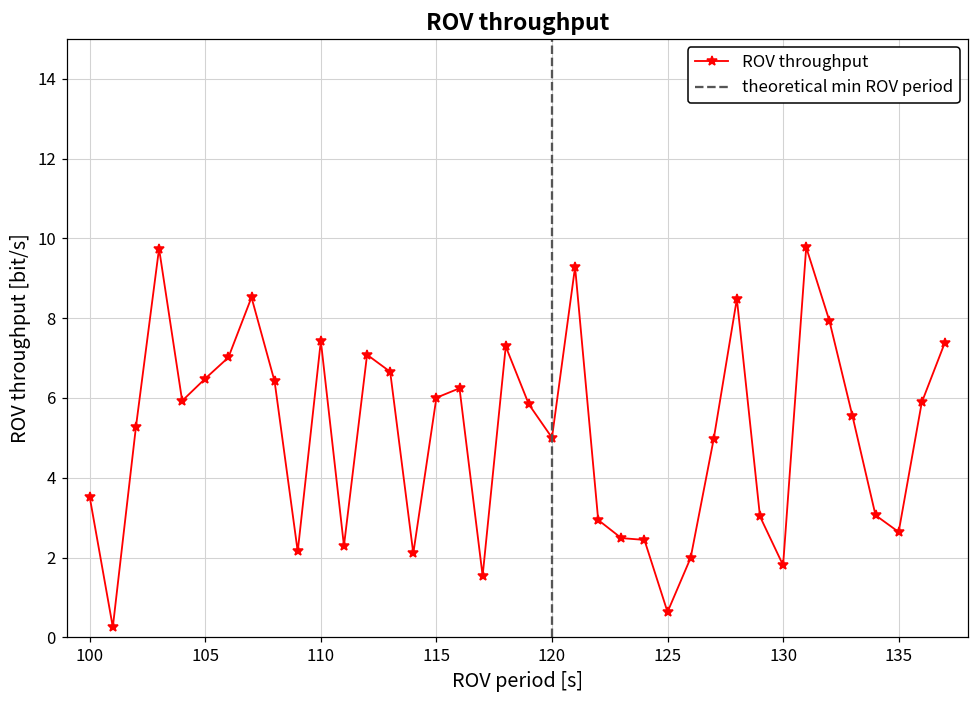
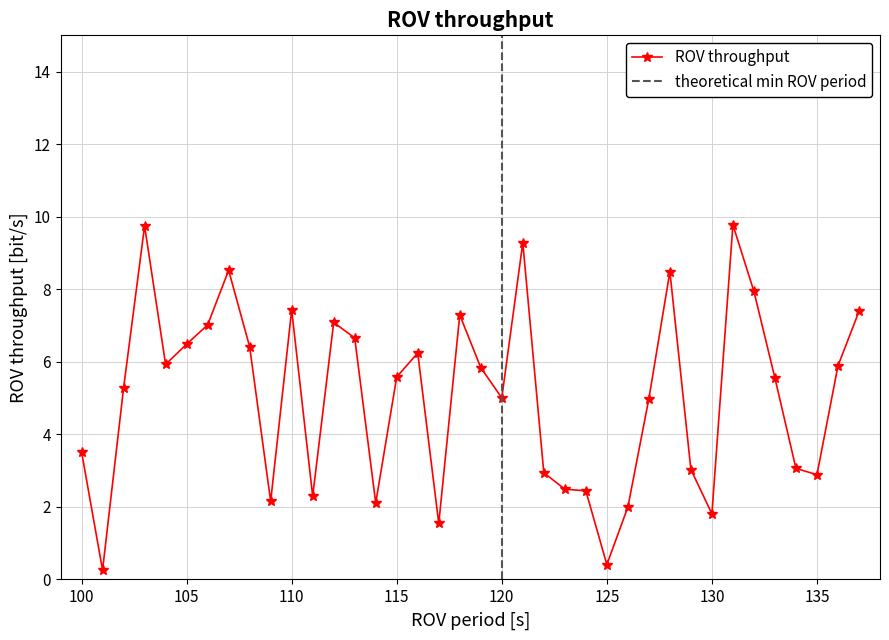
115: 6.0 -> 5.6
125: 0.6 -> 0.4
135: 2.6 -> 2.9
